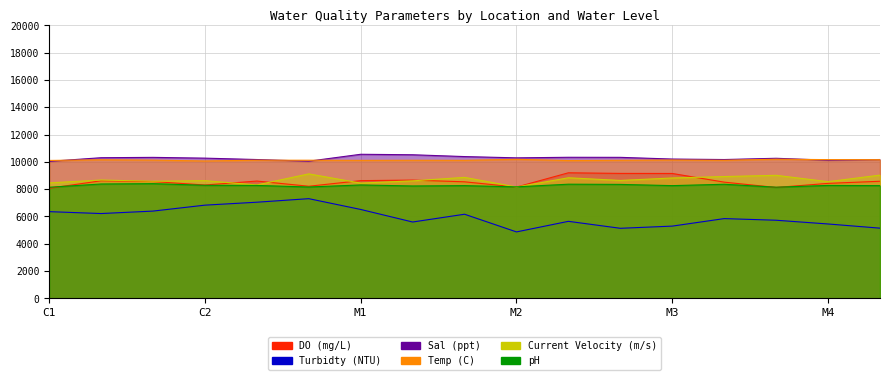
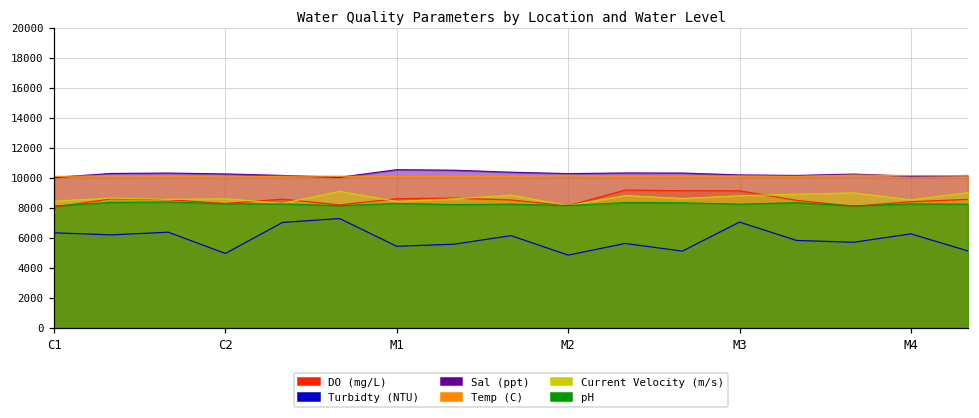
Turbidty (NTU), C2: 6800 -> 5000
Turbidty (NTU), M1: 6500 -> 5500
Turbidty (NTU), M3: 5300 -> 7100
Turbidty (NTU), M4: 5500 -> 6300
